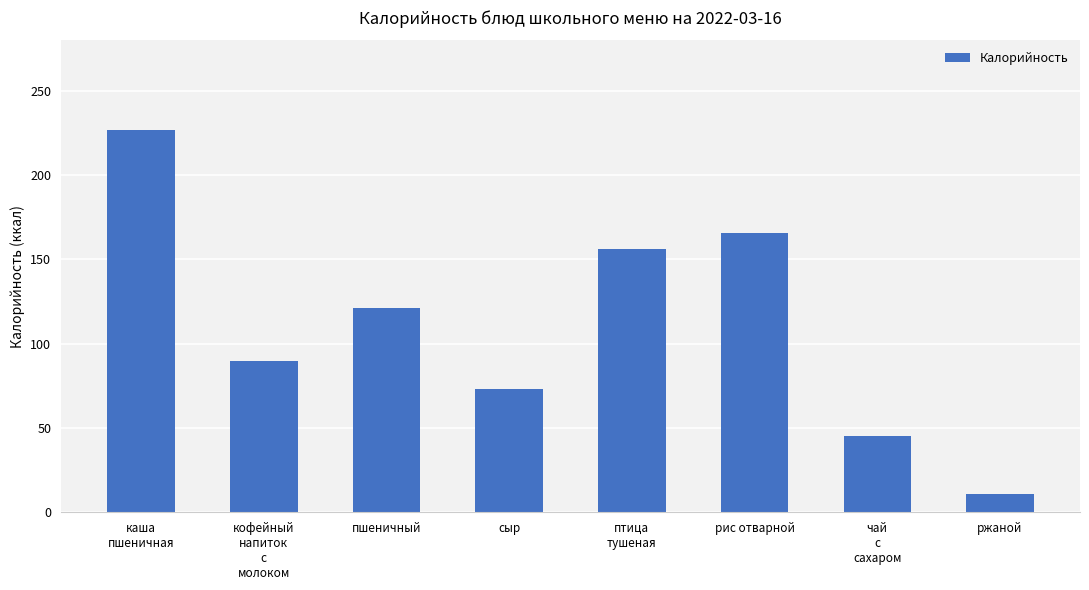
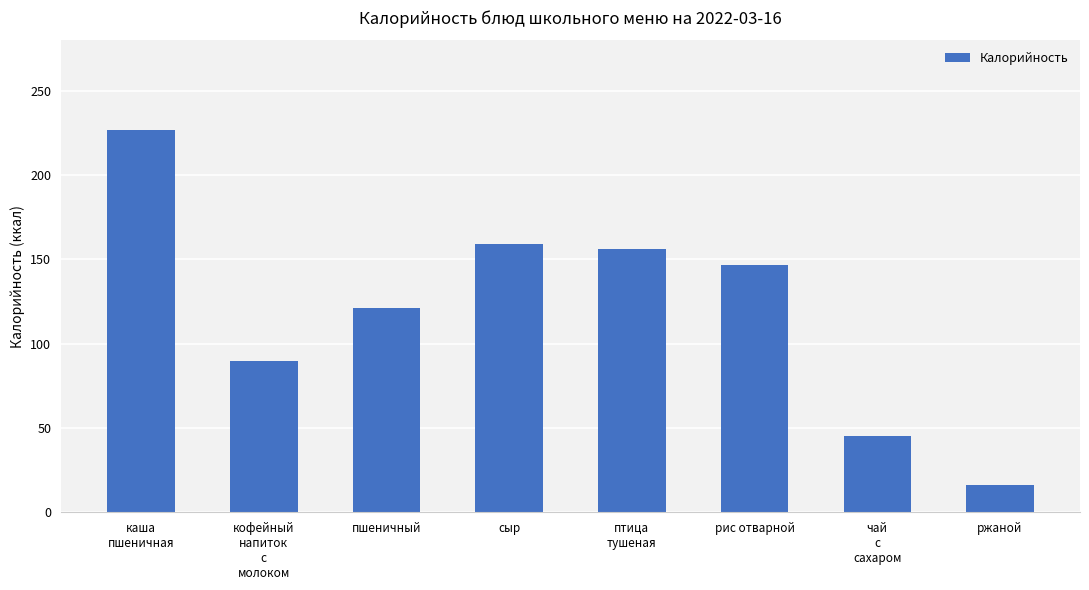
сыр: 73 -> 159
рис отварной: 166 -> 147
ржаной: 11 -> 16
